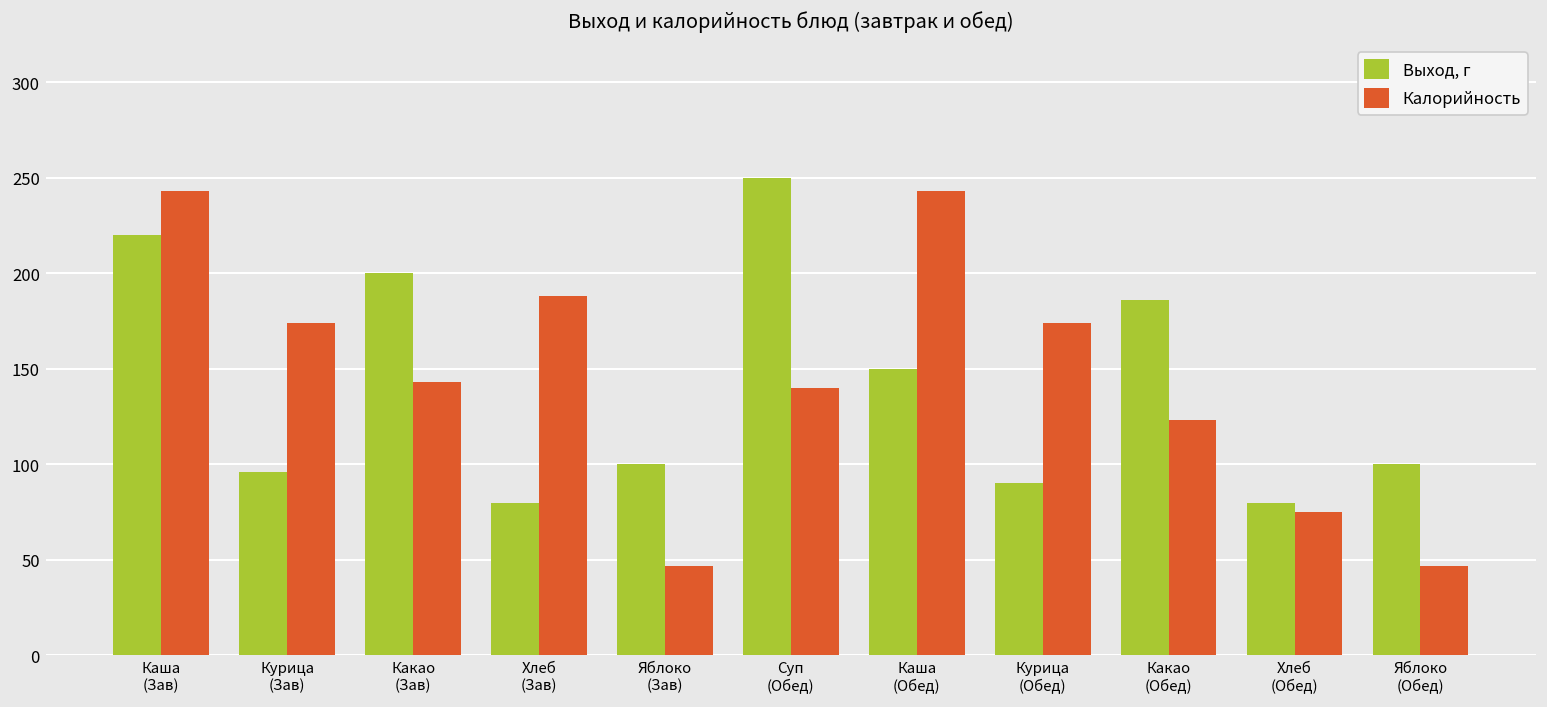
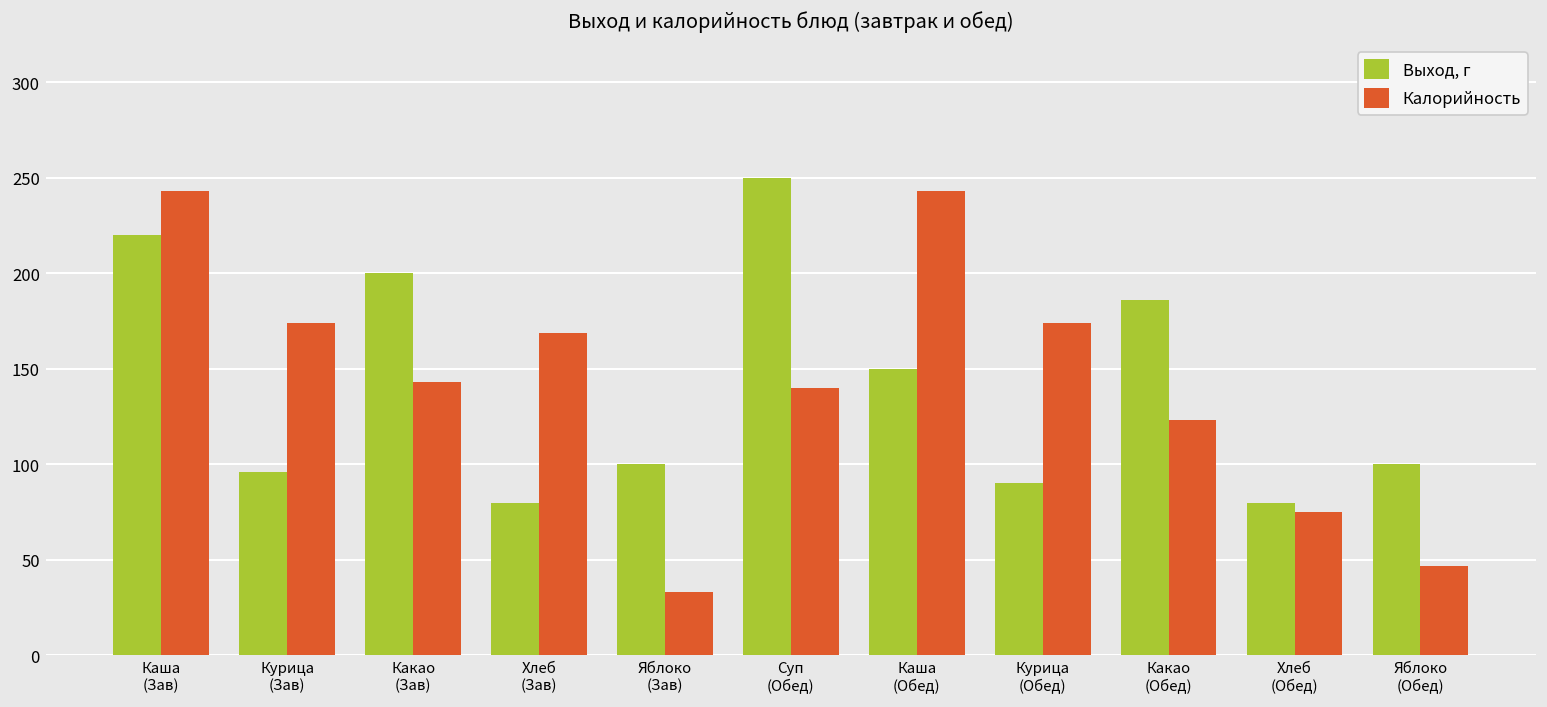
Калорийность, Хлеб (Зав): 188 -> 169
Калорийность, Яблоко (Зав): 47 -> 33
